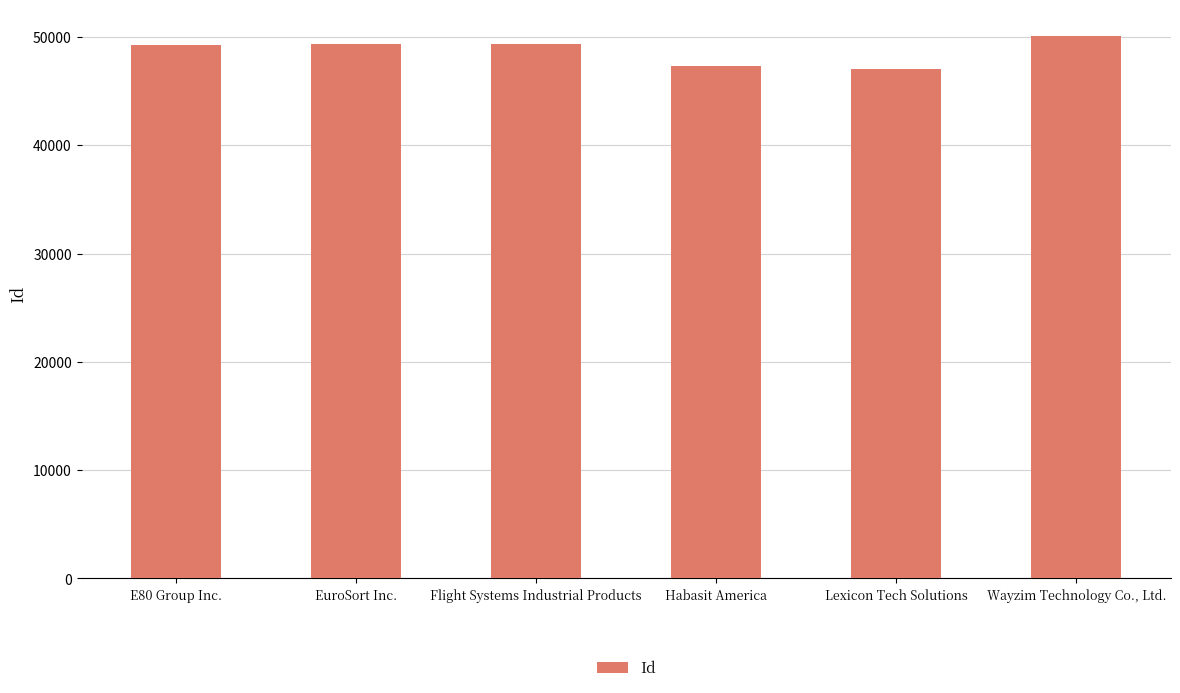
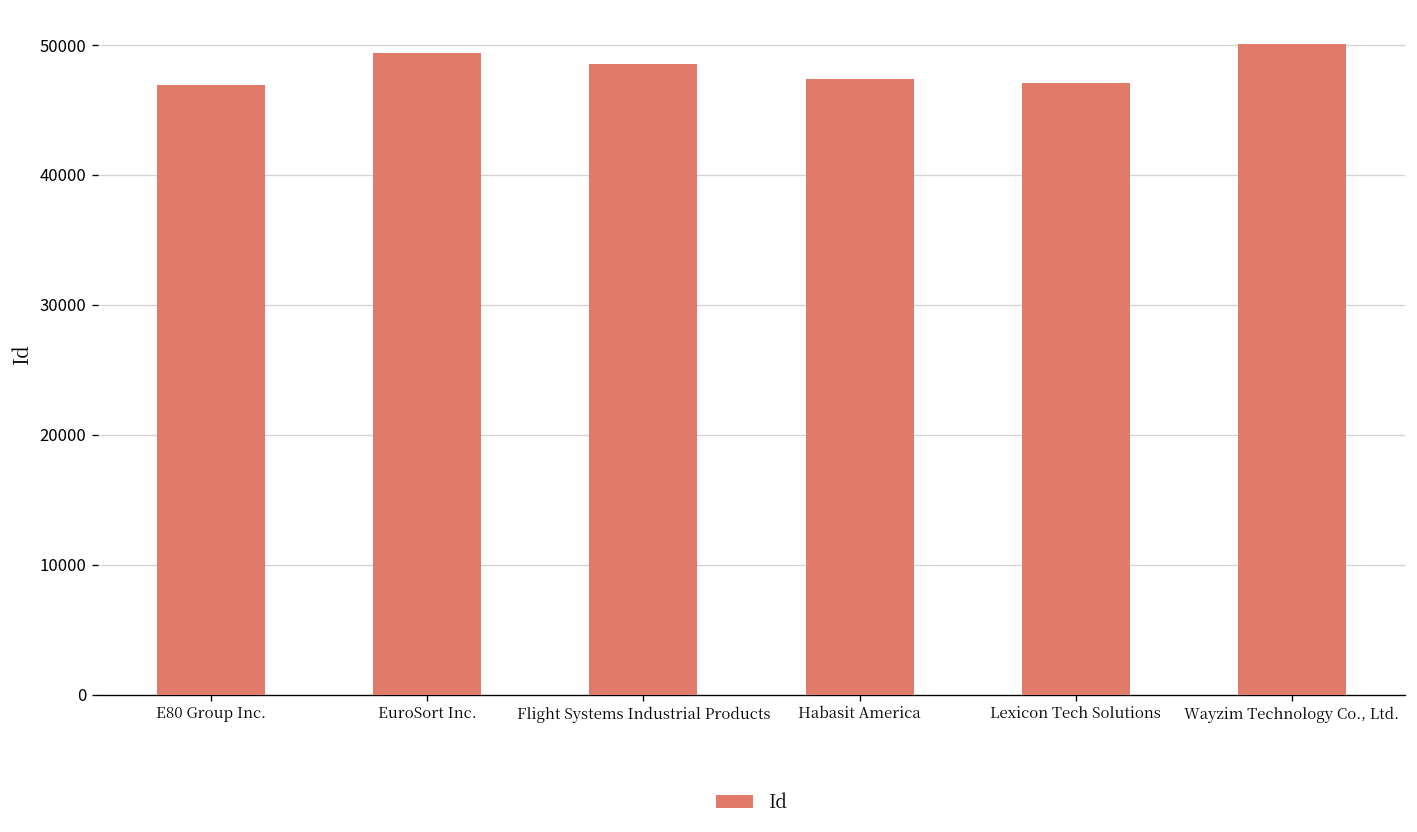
E80 Group Inc.: 49200 -> 46900
Flight Systems Industrial Products: 49400 -> 48500
